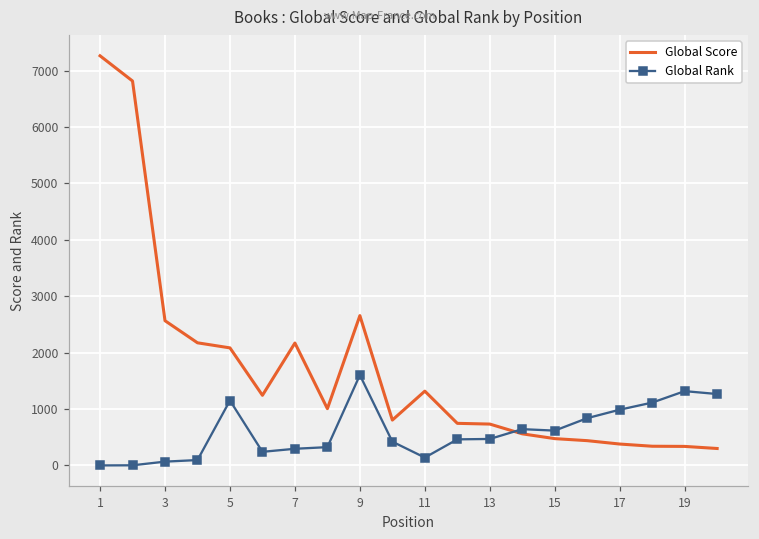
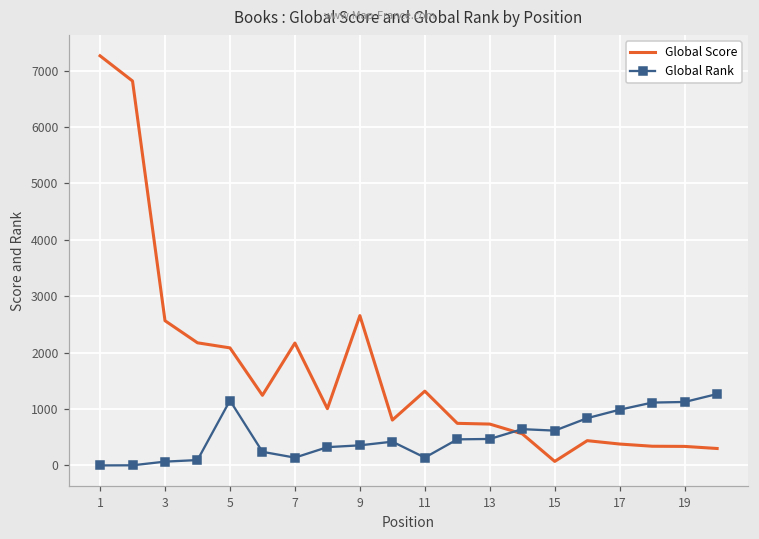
Global Rank, 7: 300 -> 100
Global Rank, 9: 1600 -> 400
Global Score, 15: 500 -> 100
Global Rank, 19: 1300 -> 1100
